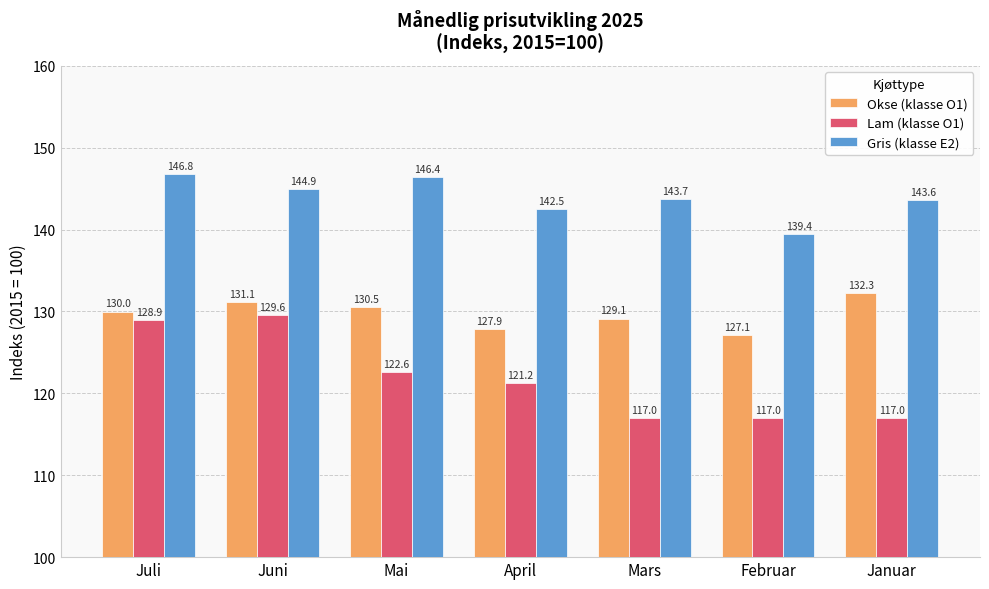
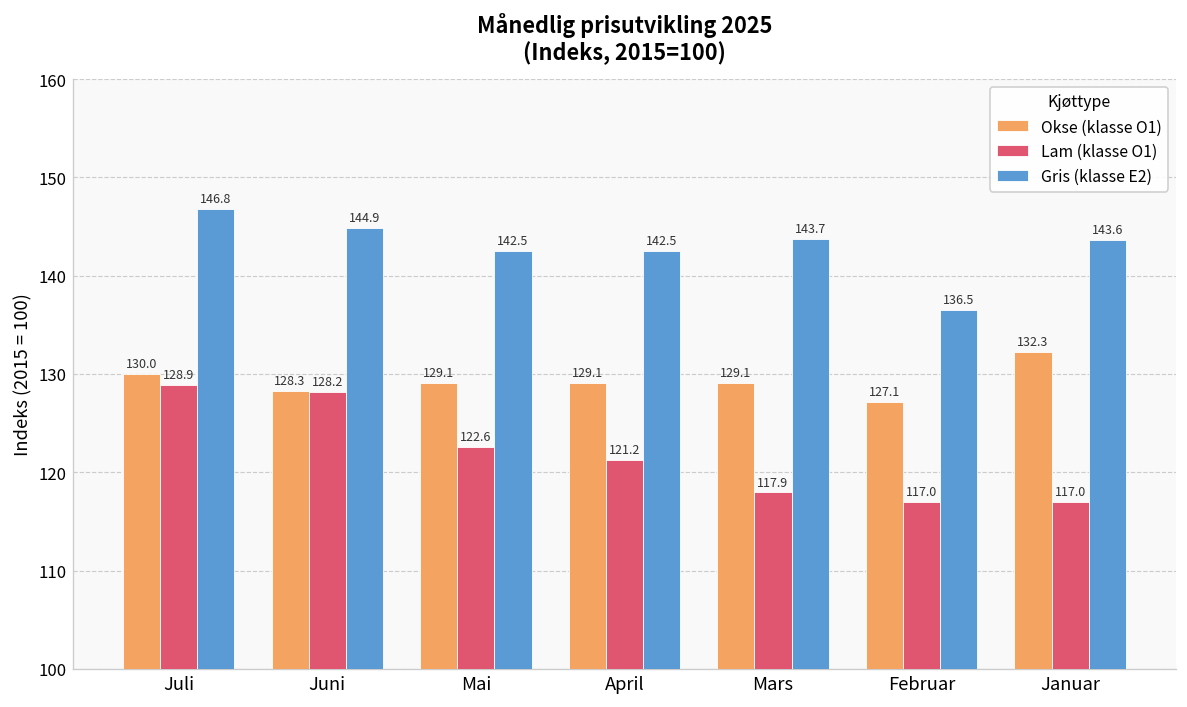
Okse (klasse O1), Juni: 131.1 -> 128.3
Lam (klasse O1), Juni: 129.6 -> 128.2
Okse (klasse O1), Mai: 130.5 -> 129.1
Gris (klasse E2), Mai: 146.4 -> 142.5
Okse (klasse O1), April: 127.9 -> 129.1
Lam (klasse O1), Mars: 117.0 -> 117.9
Gris (klasse E2), Februar: 139.4 -> 136.5
